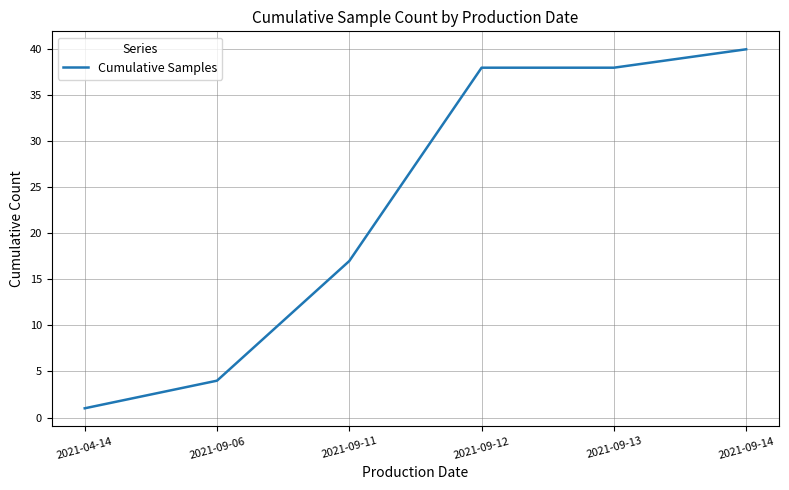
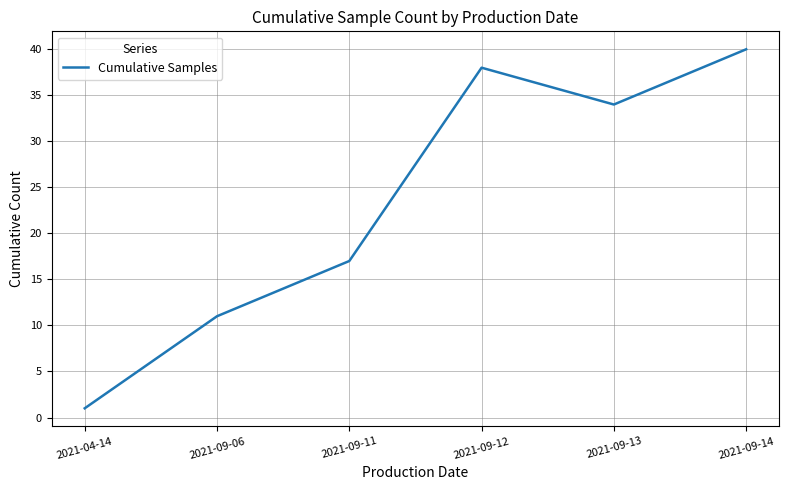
2021-09-06: 4 -> 11
2021-09-13: 38 -> 34
